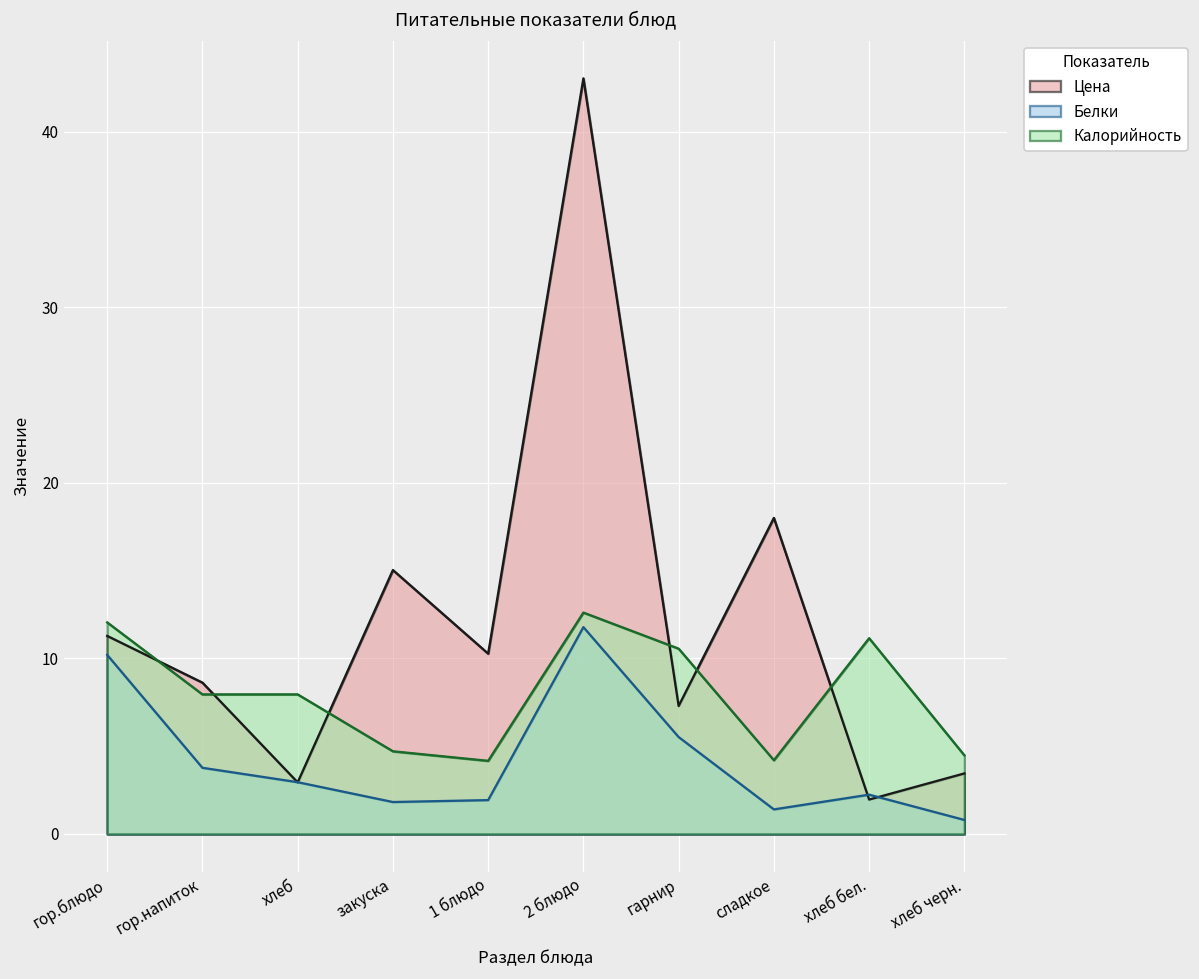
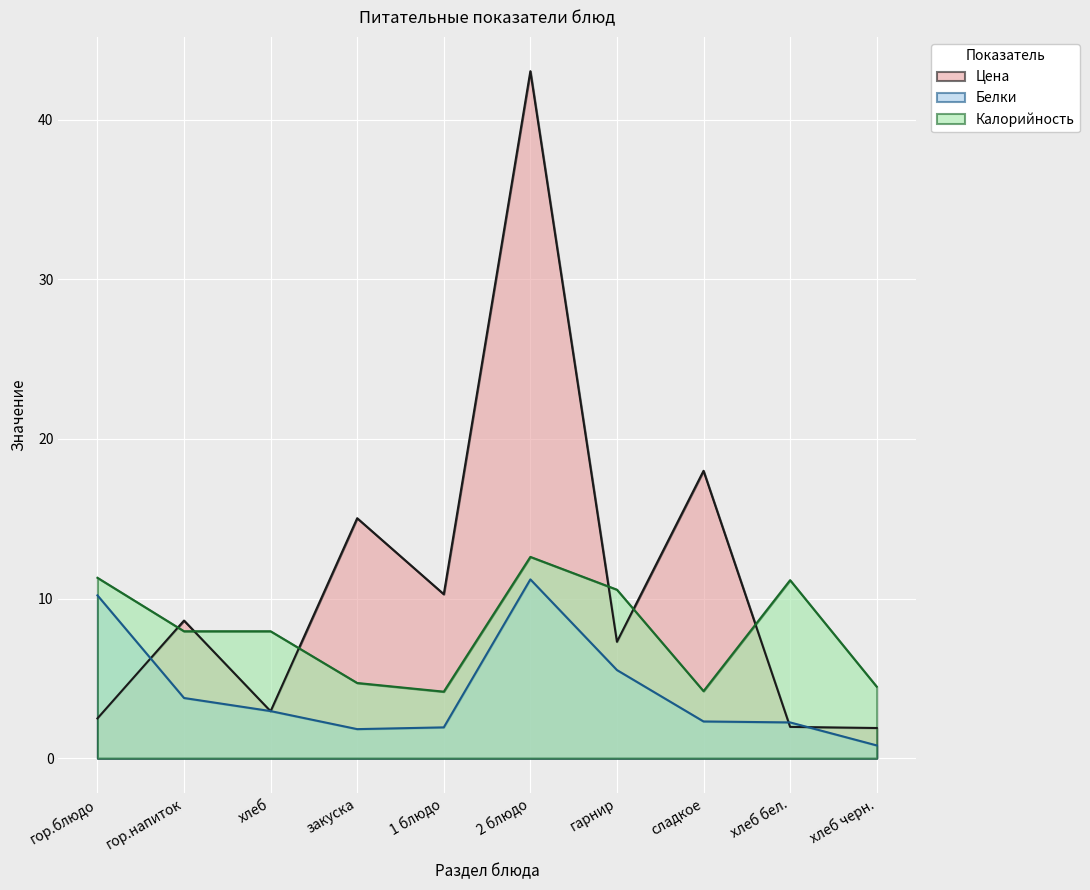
Цена, гор.блюдо: 11.3 -> 2.5
Калорийность, гор.блюдо: 12.1 -> 11.3
Белки, 2 блюдо: 11.8 -> 11.2
Белки, сладкое: 1.4 -> 2.3
Цена, хлеб черн.: 3.5 -> 1.9
